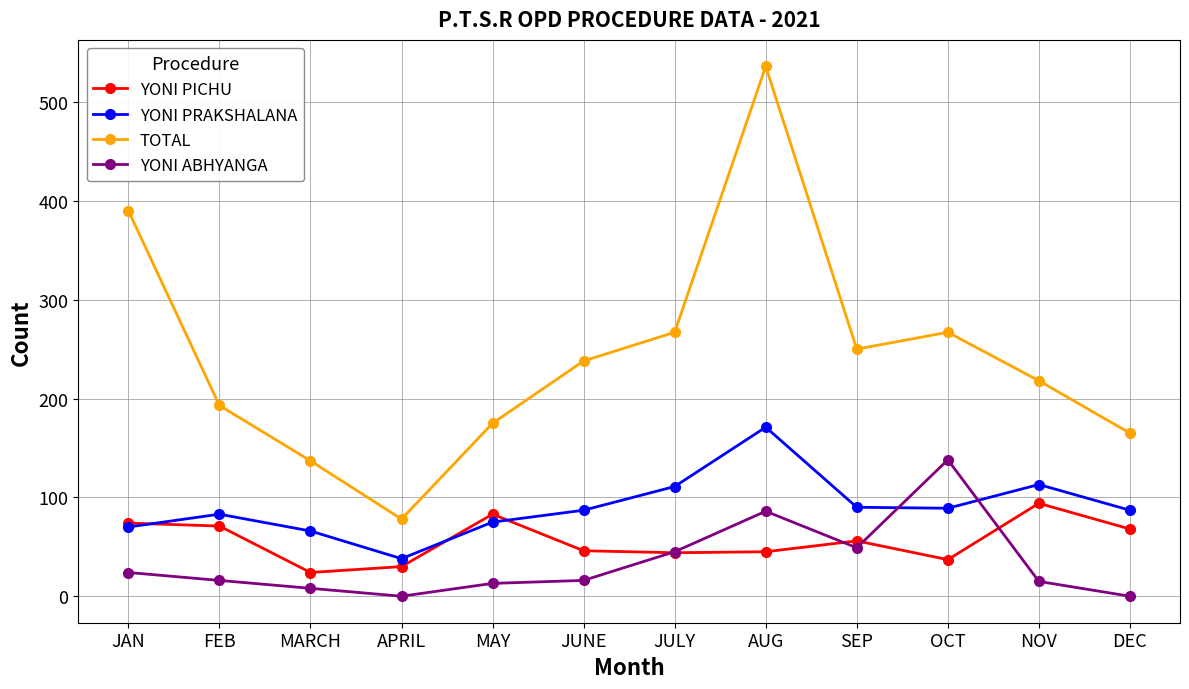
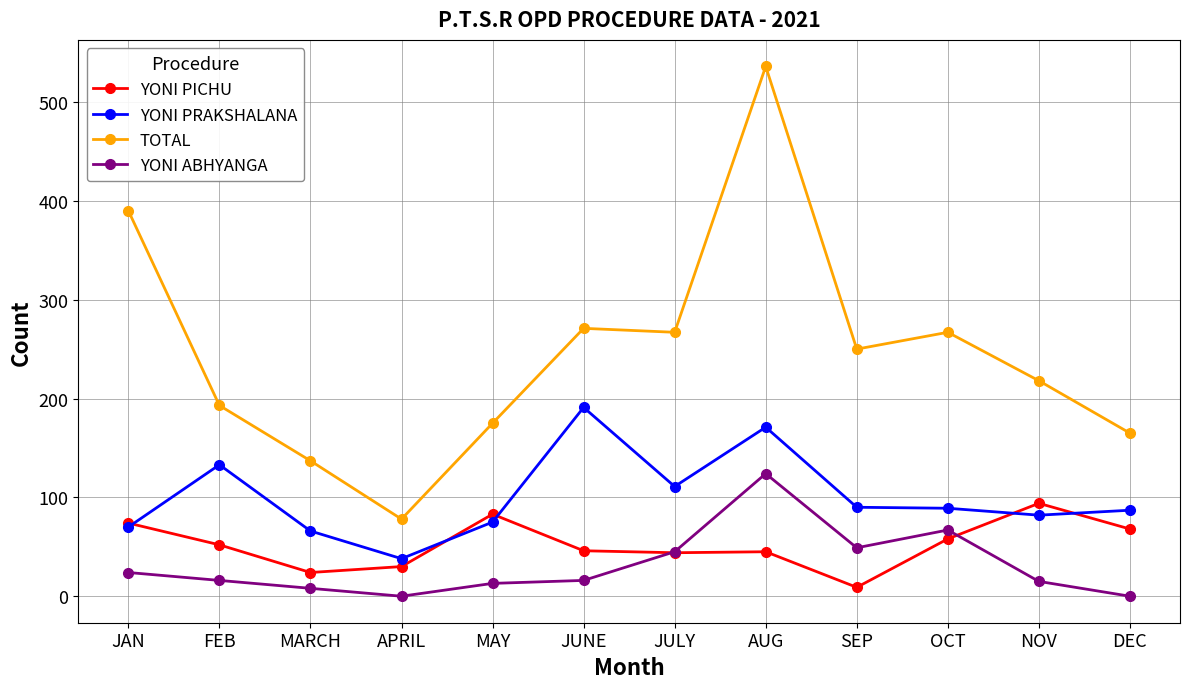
YONI PICHU, FEB: 70 -> 50
YONI PRAKSHALANA, FEB: 80 -> 130
YONI PRAKSHALANA, JUNE: 90 -> 190
TOTAL, JUNE: 240 -> 270
YONI ABHYANGA, AUG: 90 -> 120
YONI PICHU, SEP: 60 -> 10
YONI PICHU, OCT: 40 -> 60
YONI ABHYANGA, OCT: 140 -> 70
YONI PRAKSHALANA, NOV: 110 -> 80
